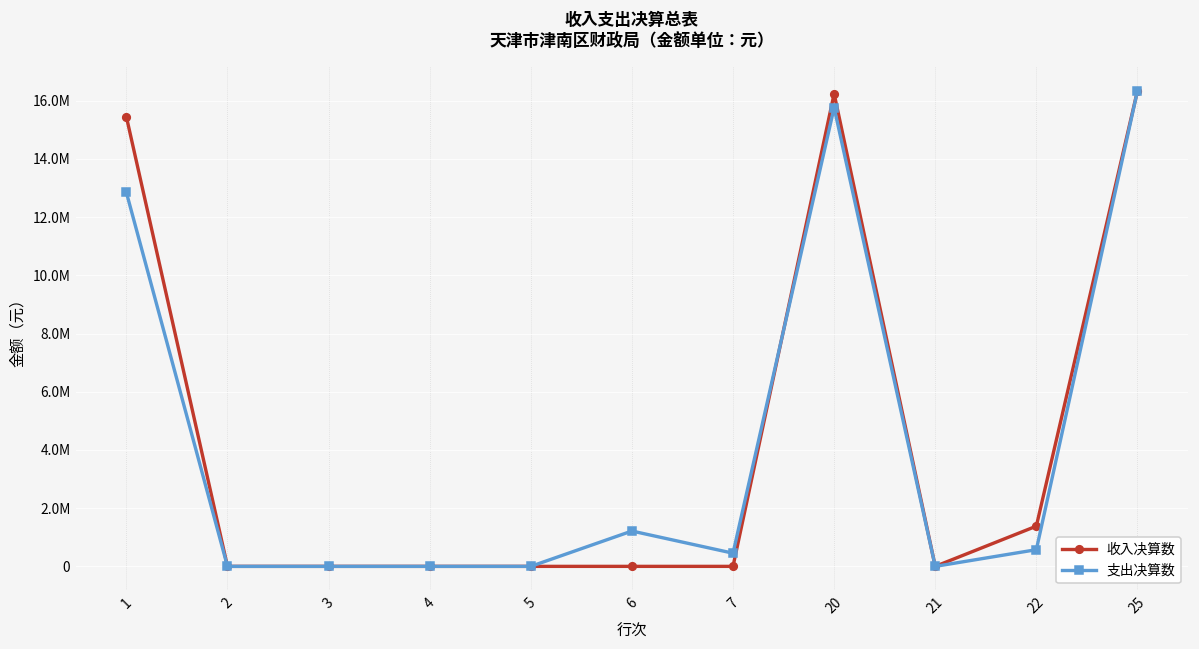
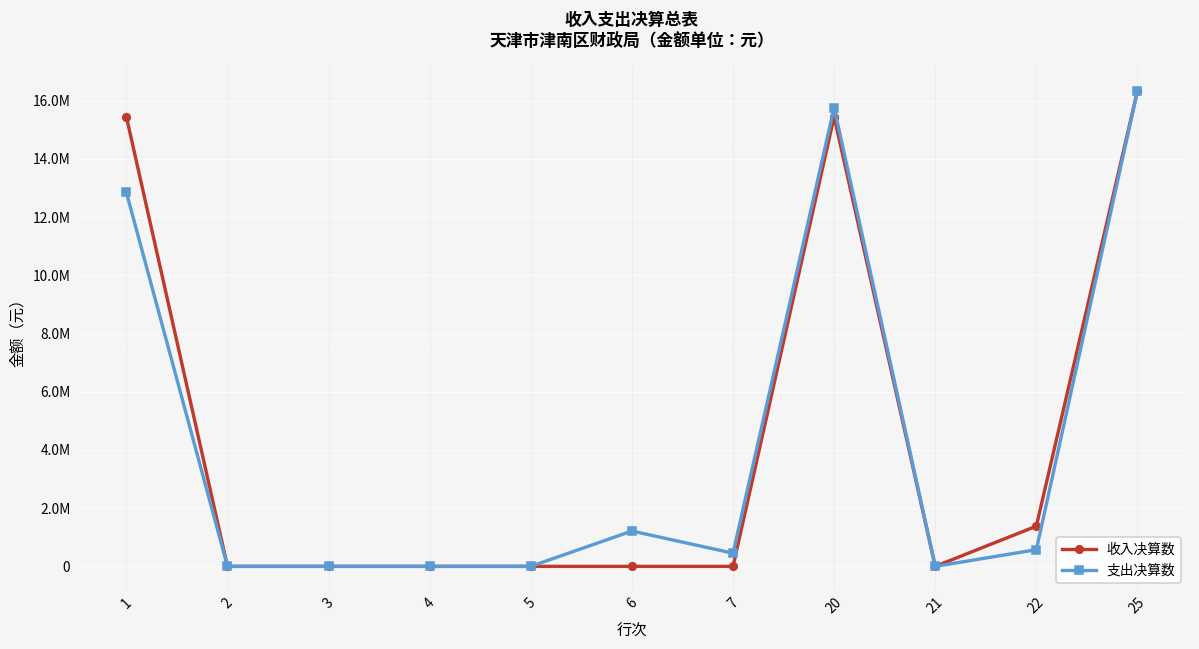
收入决算数, 20: 16200000 -> 15400000
